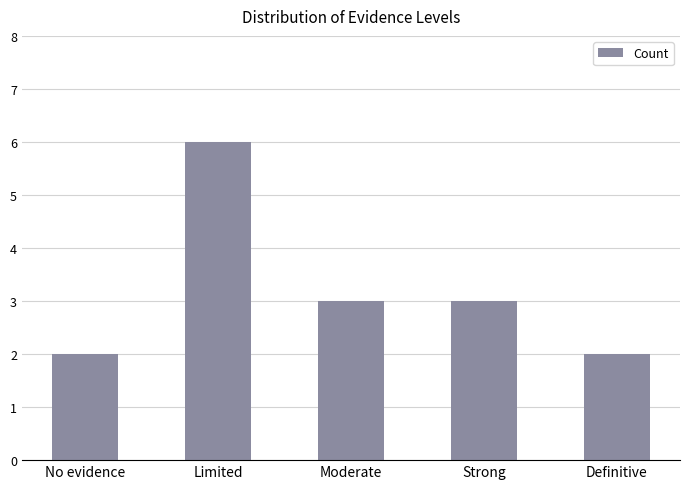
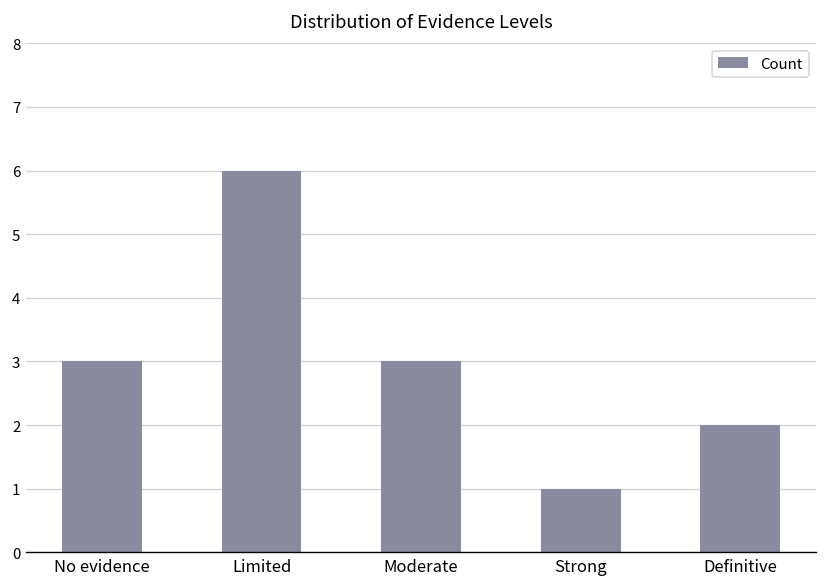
No evidence: 2 -> 3
Strong: 3 -> 1
